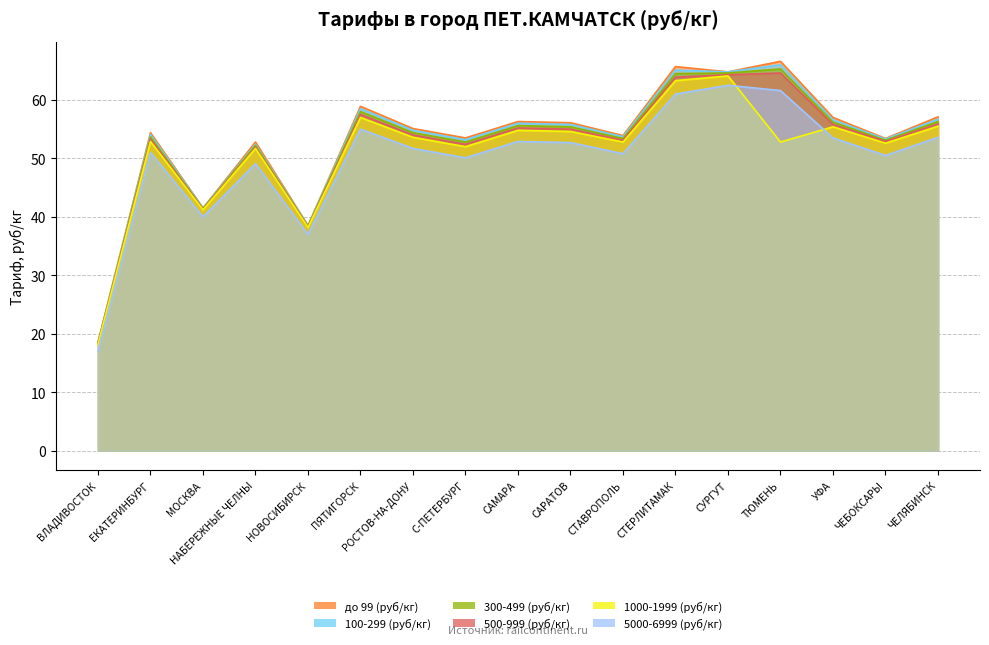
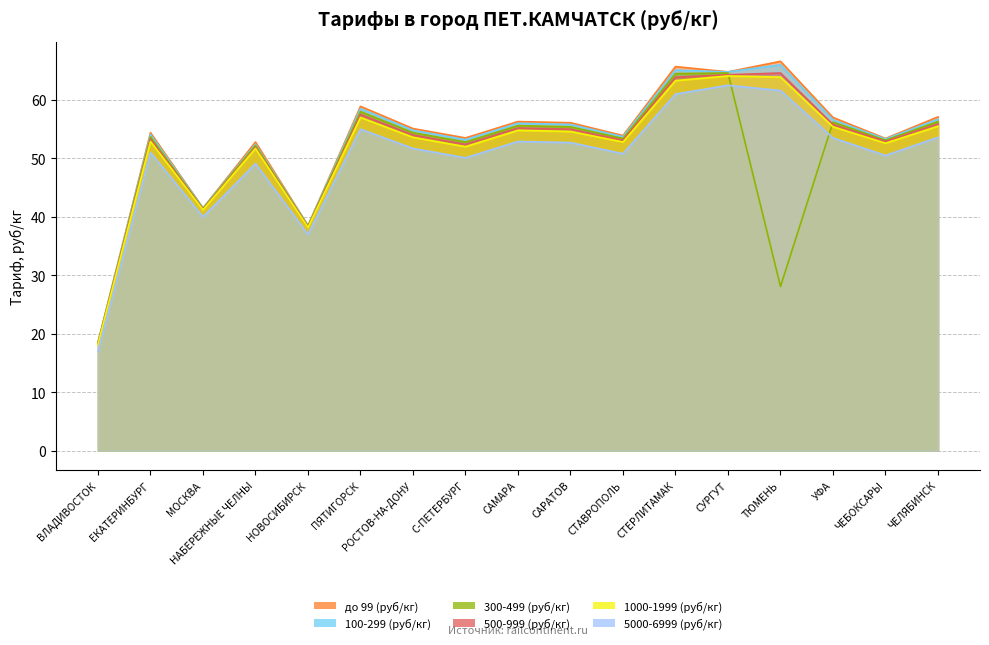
300-499 (руб/кг), ТЮМЕНЬ: 65 -> 28
1000-1999 (руб/кг), ТЮМЕНЬ: 53 -> 64
